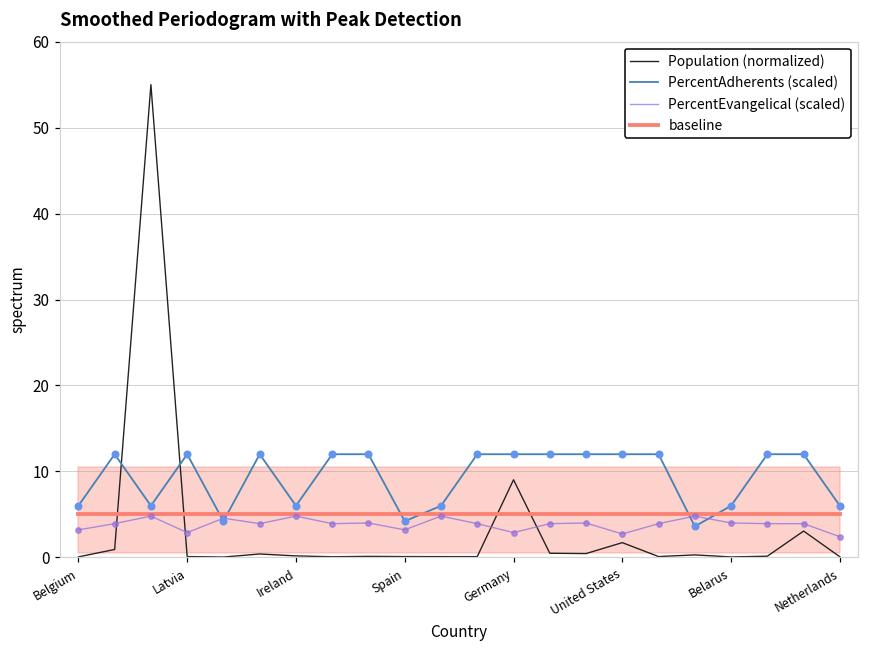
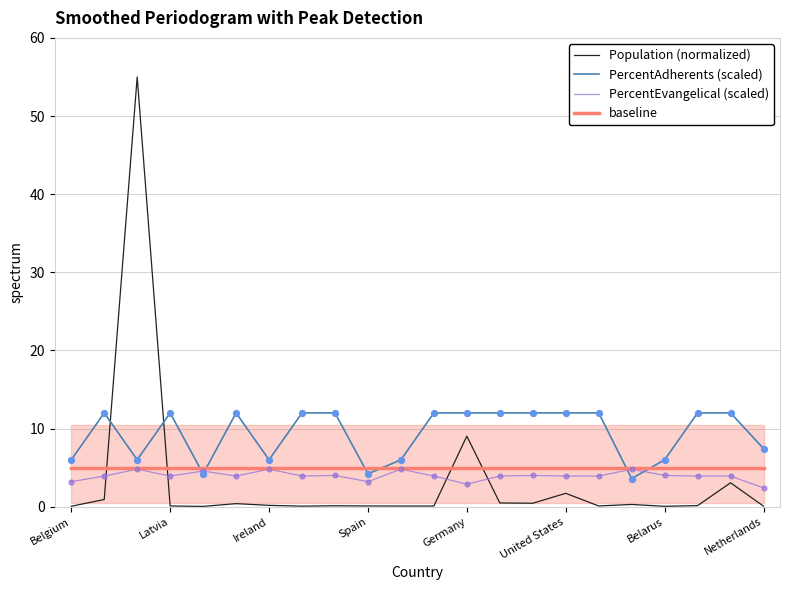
PercentEvangelical (scaled), Latvia: 3 -> 4
PercentEvangelical (scaled), United States: 3 -> 4
PercentAdherents (scaled), Netherlands: 6 -> 7
